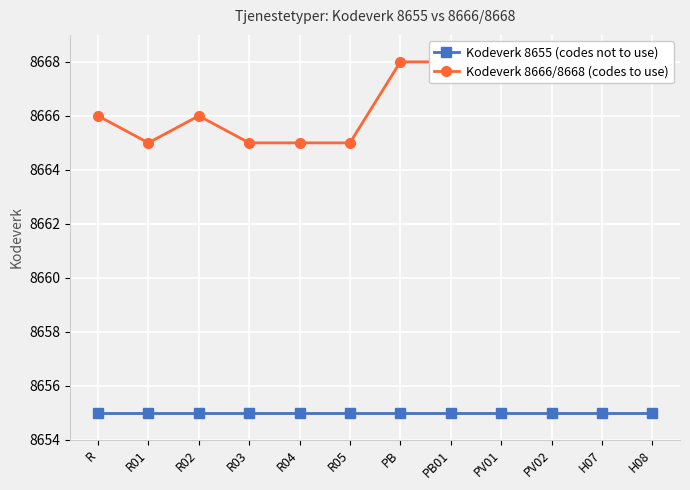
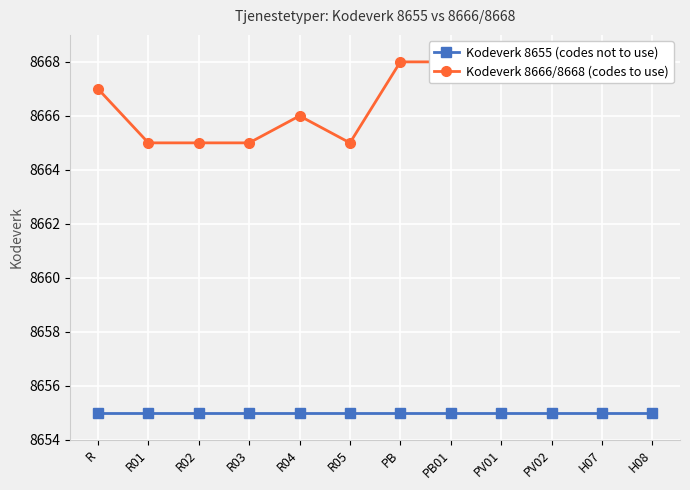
Kodeverk 8666/8668 (codes to use), R: 8666 -> 8667
Kodeverk 8666/8668 (codes to use), R02: 8666 -> 8665
Kodeverk 8666/8668 (codes to use), R04: 8665 -> 8666
